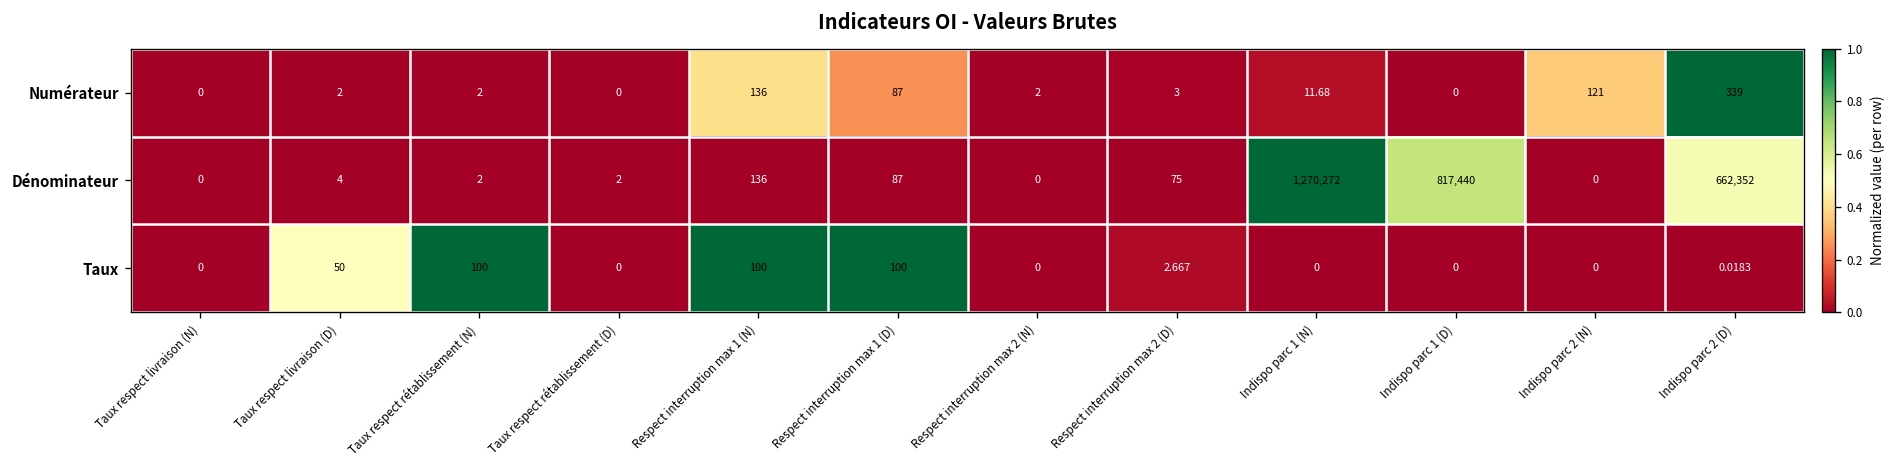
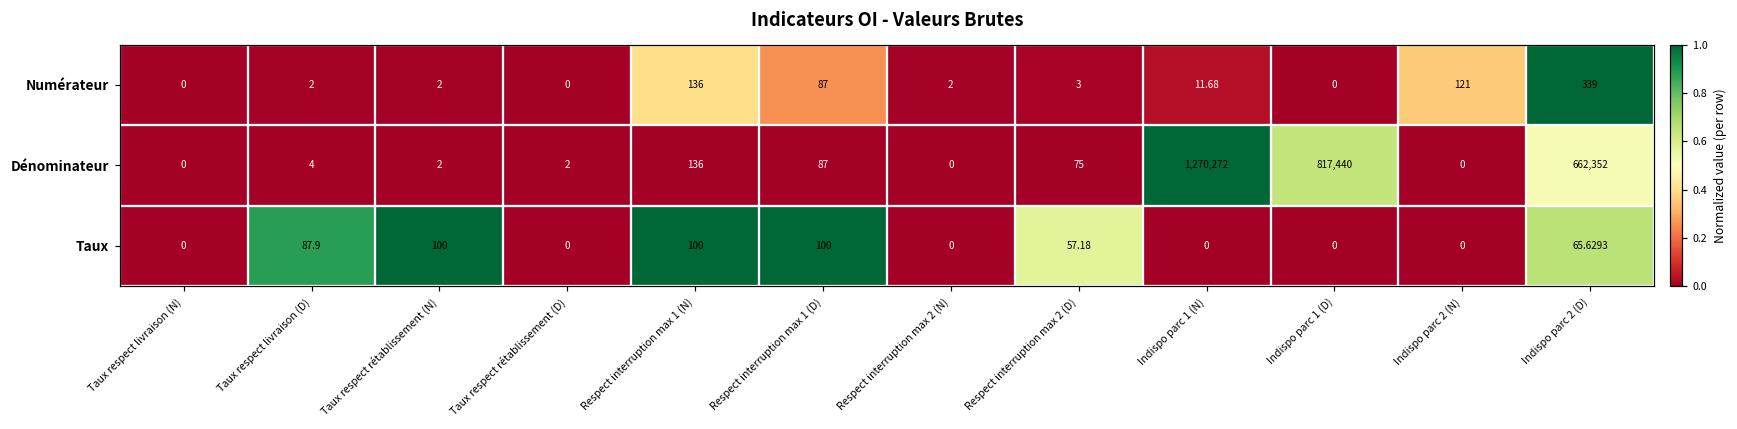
Taux, Taux respect livraison (D): 50 -> 87.9
Taux, Respect interruption max 2 (D): 2.667 -> 57.18
Taux, Indispo parc 2 (D): 0.0183 -> 65.6293
